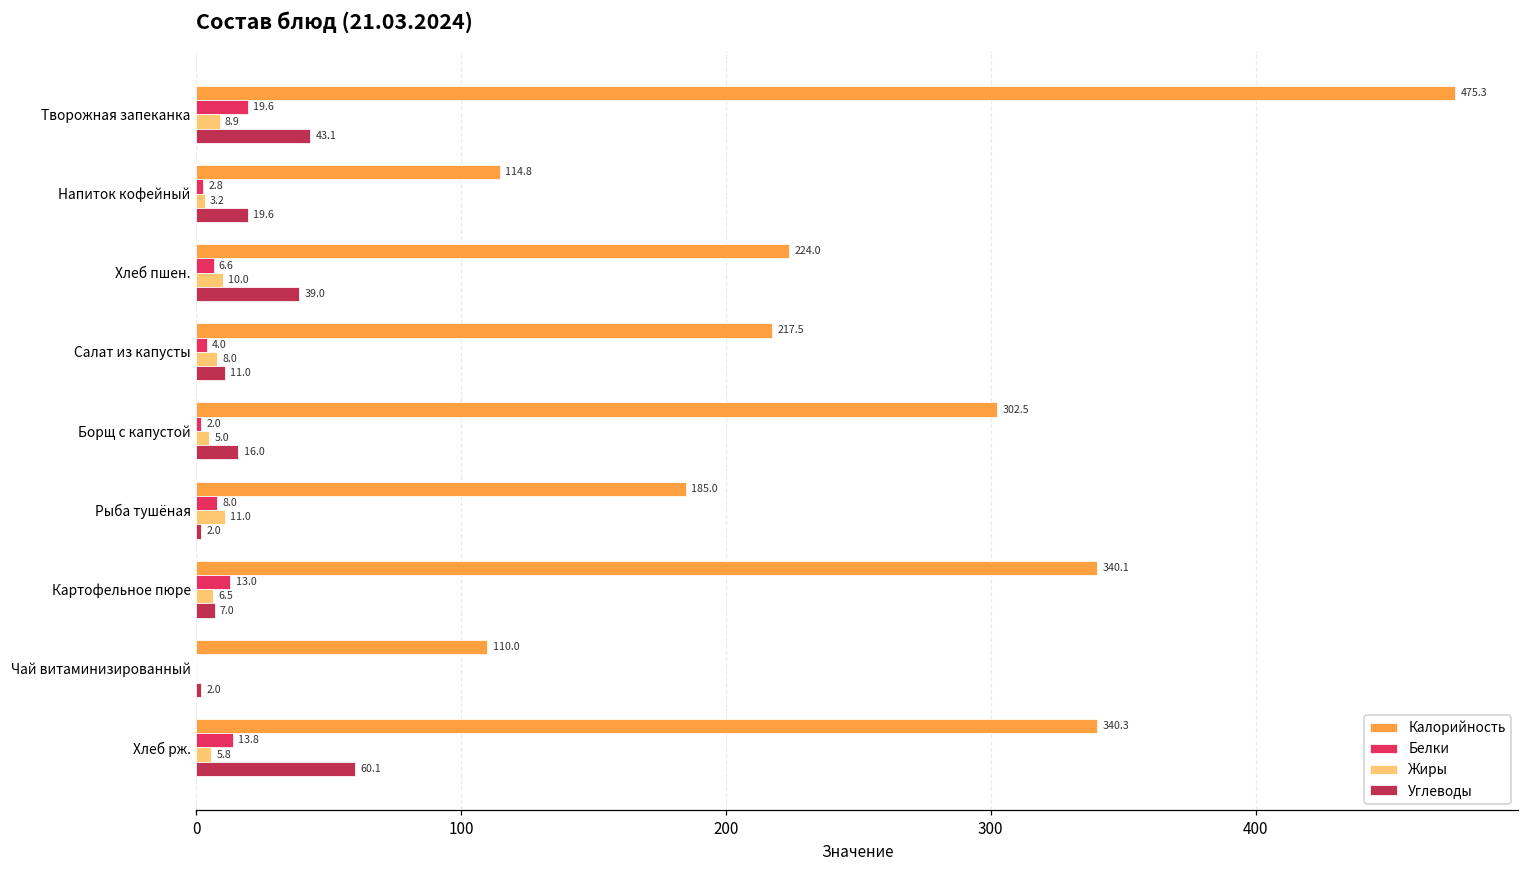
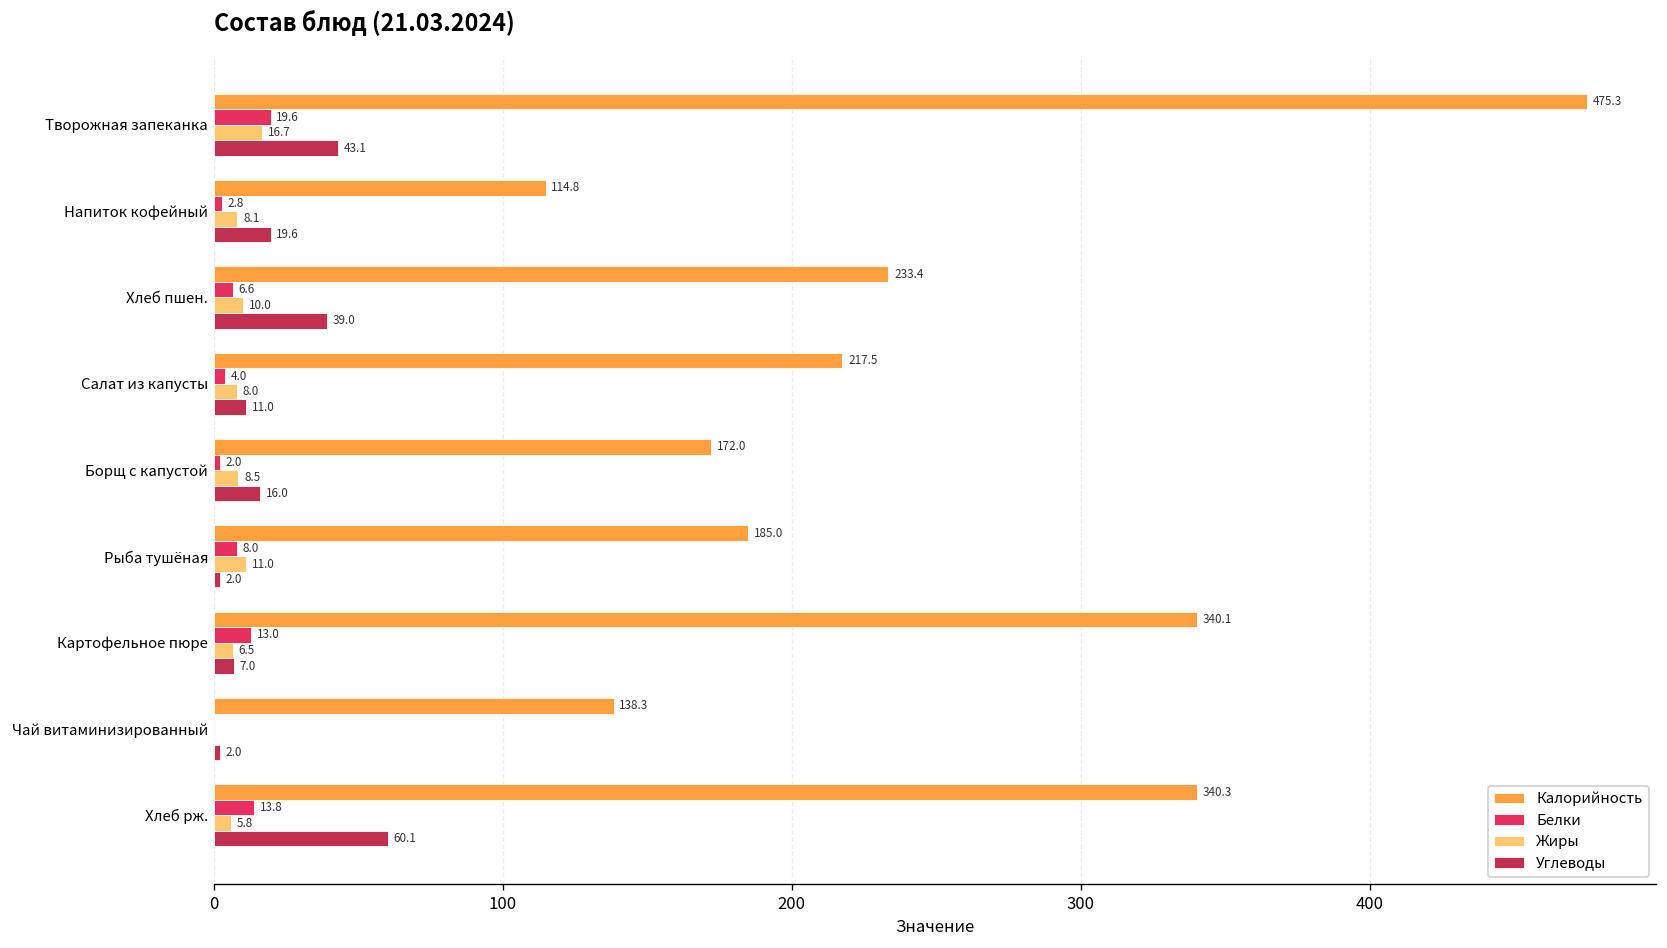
Жиры, Творожная запеканка: 8.9 -> 16.7
Жиры, Напиток кофейный: 3.2 -> 8.1
Калорийность, Хлеб пшен.: 224.0 -> 233.4
Калорийность, Борщ с капустой: 302.5 -> 172.0
Жиры, Борщ с капустой: 5.0 -> 8.5
Калорийность, Чай витаминизированный: 110.0 -> 138.3
